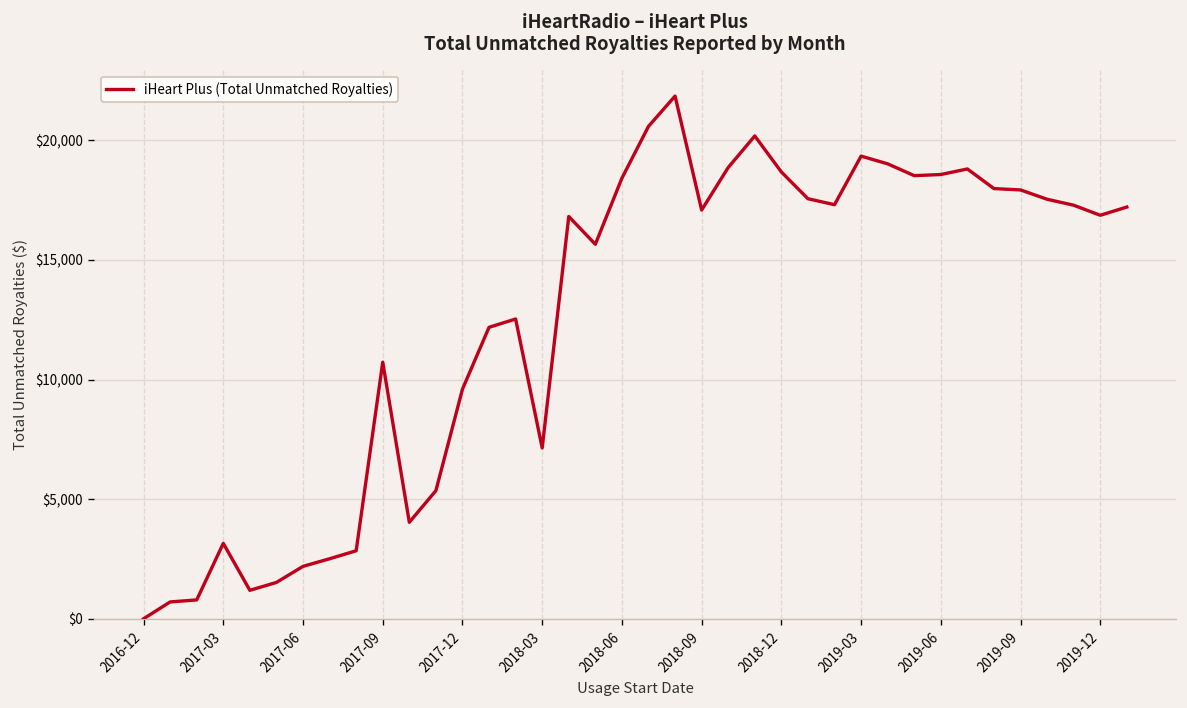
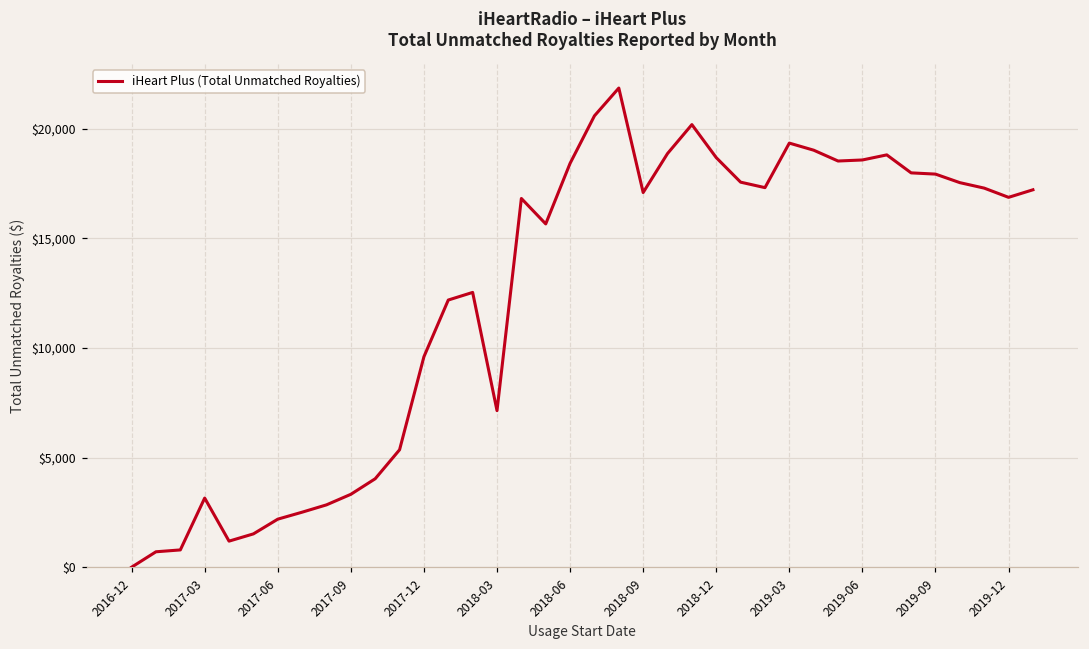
2017-09: $10,700 -> $3,300
